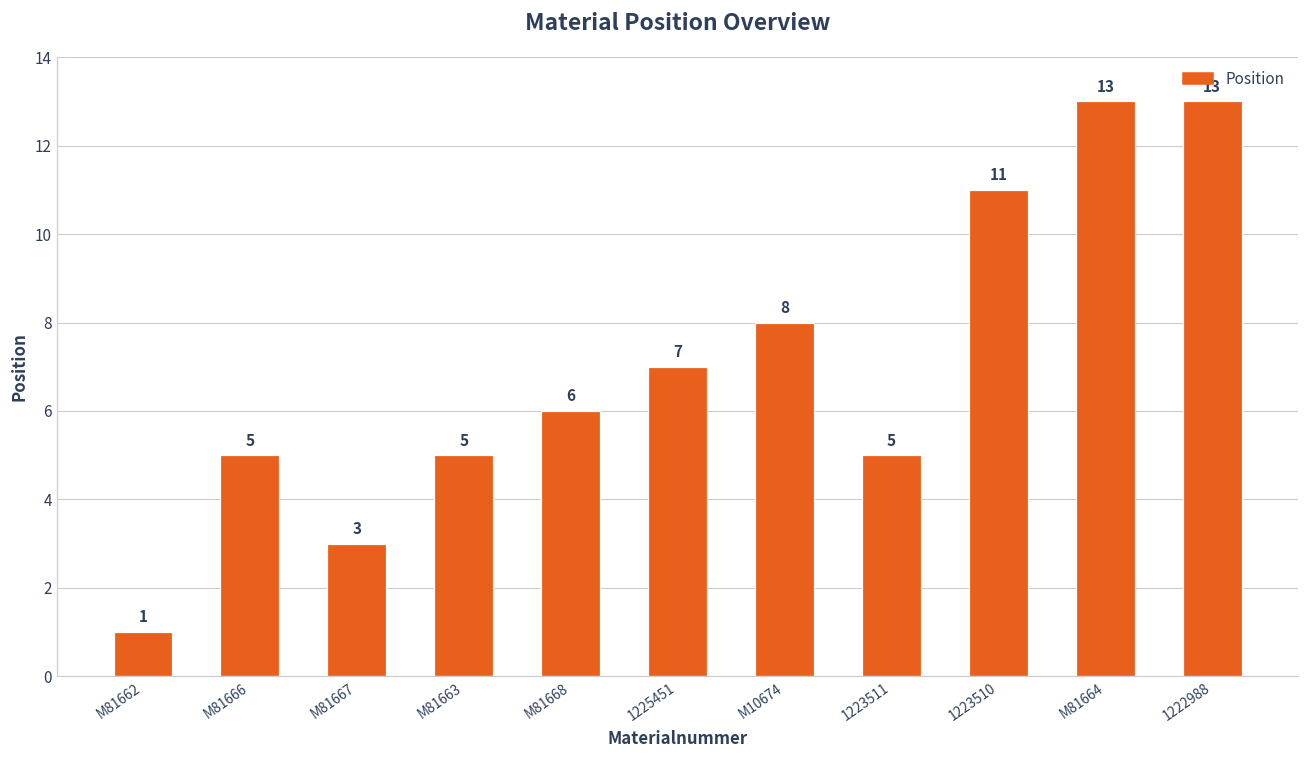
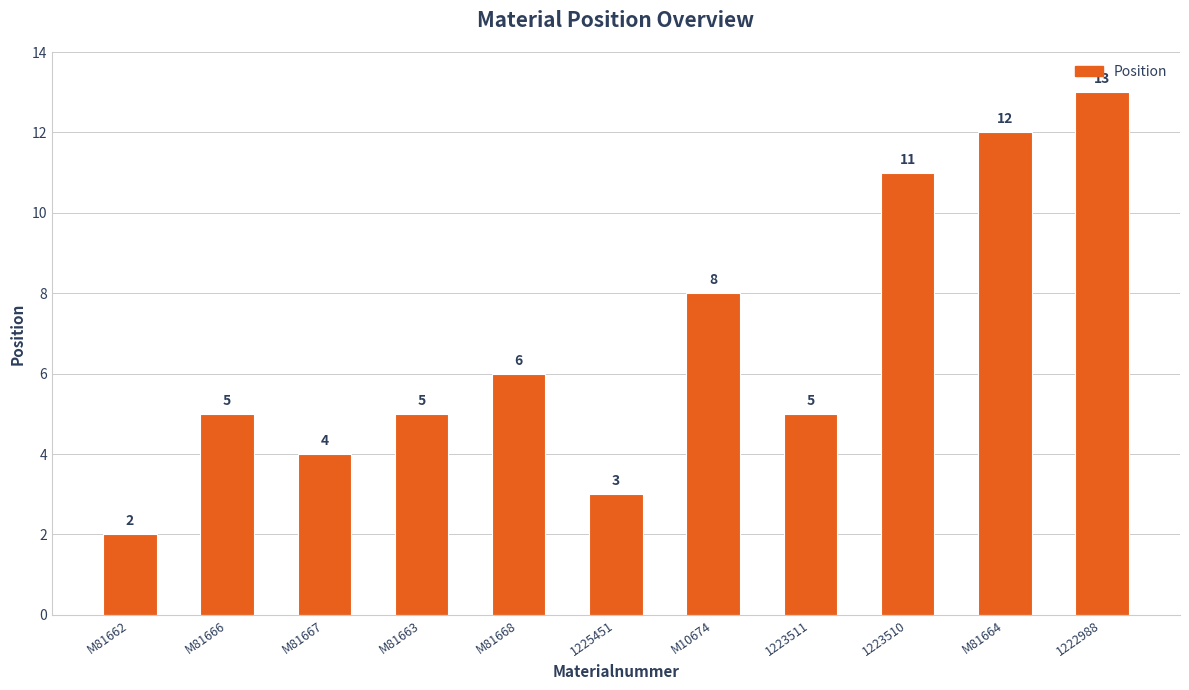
M81662: 1 -> 2
M81667: 3 -> 4
1225451: 7 -> 3
M81664: 13 -> 12
